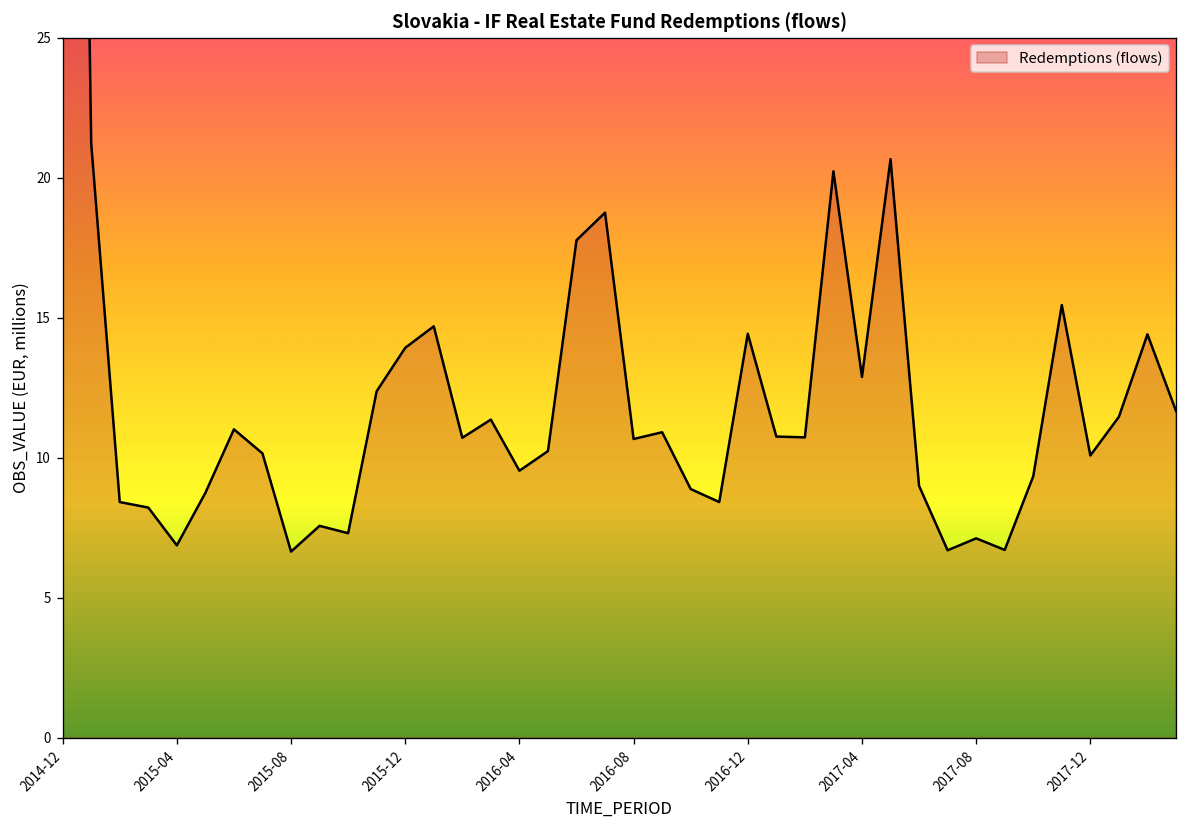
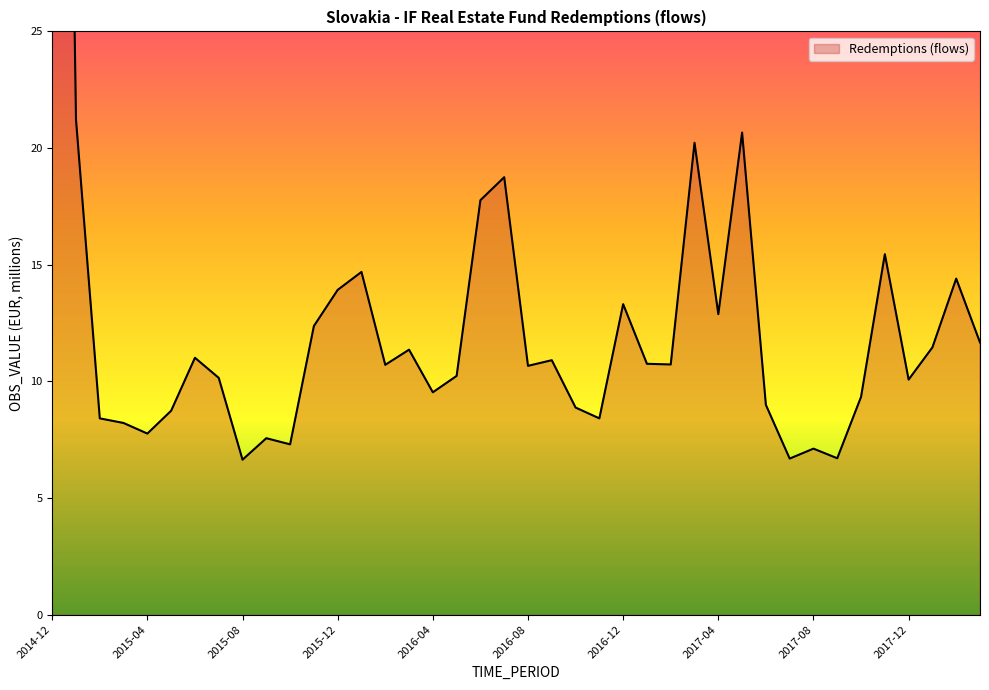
2015-04: 6.9 -> 7.8
2016-12: 14.4 -> 13.3
